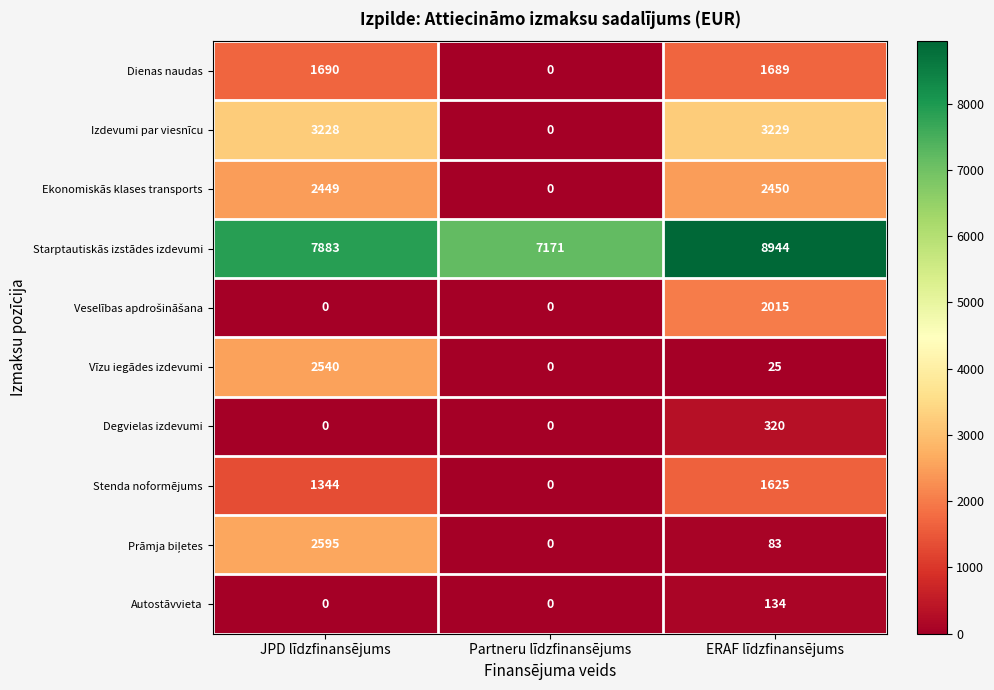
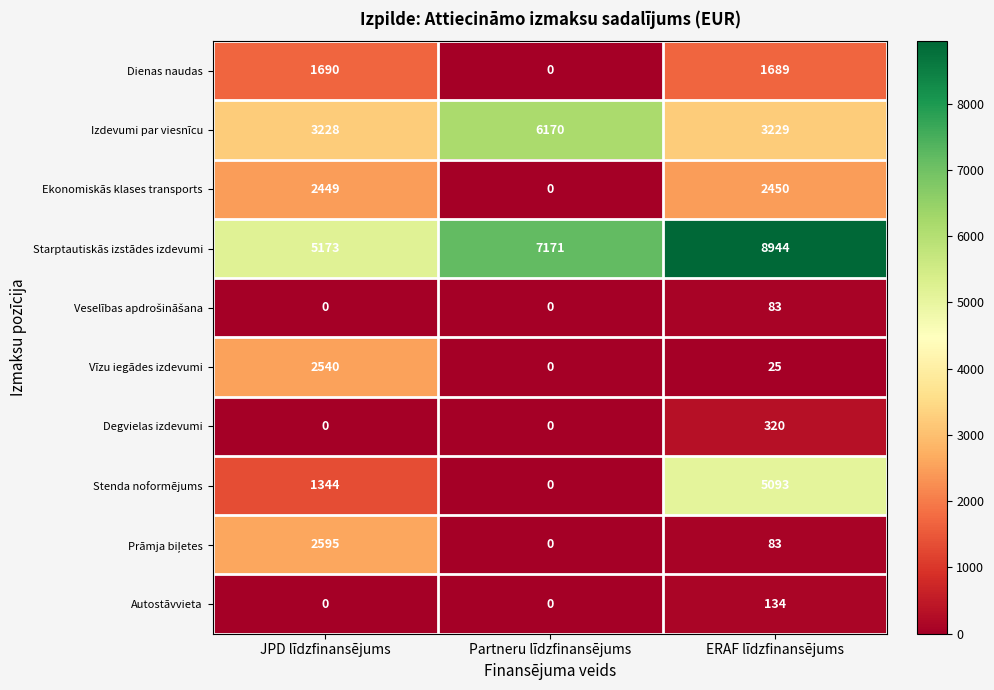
Izdevumi par viesnīcu, Partneru līdzfinansējums: 0 -> 6170
Starptautiskās izstādes izdevumi, JPD līdzfinansējums: 7883 -> 5173
Veselības apdrošināšana, ERAF līdzfinansējums: 2015 -> 83
Stenda noformējums, ERAF līdzfinansējums: 1625 -> 5093
